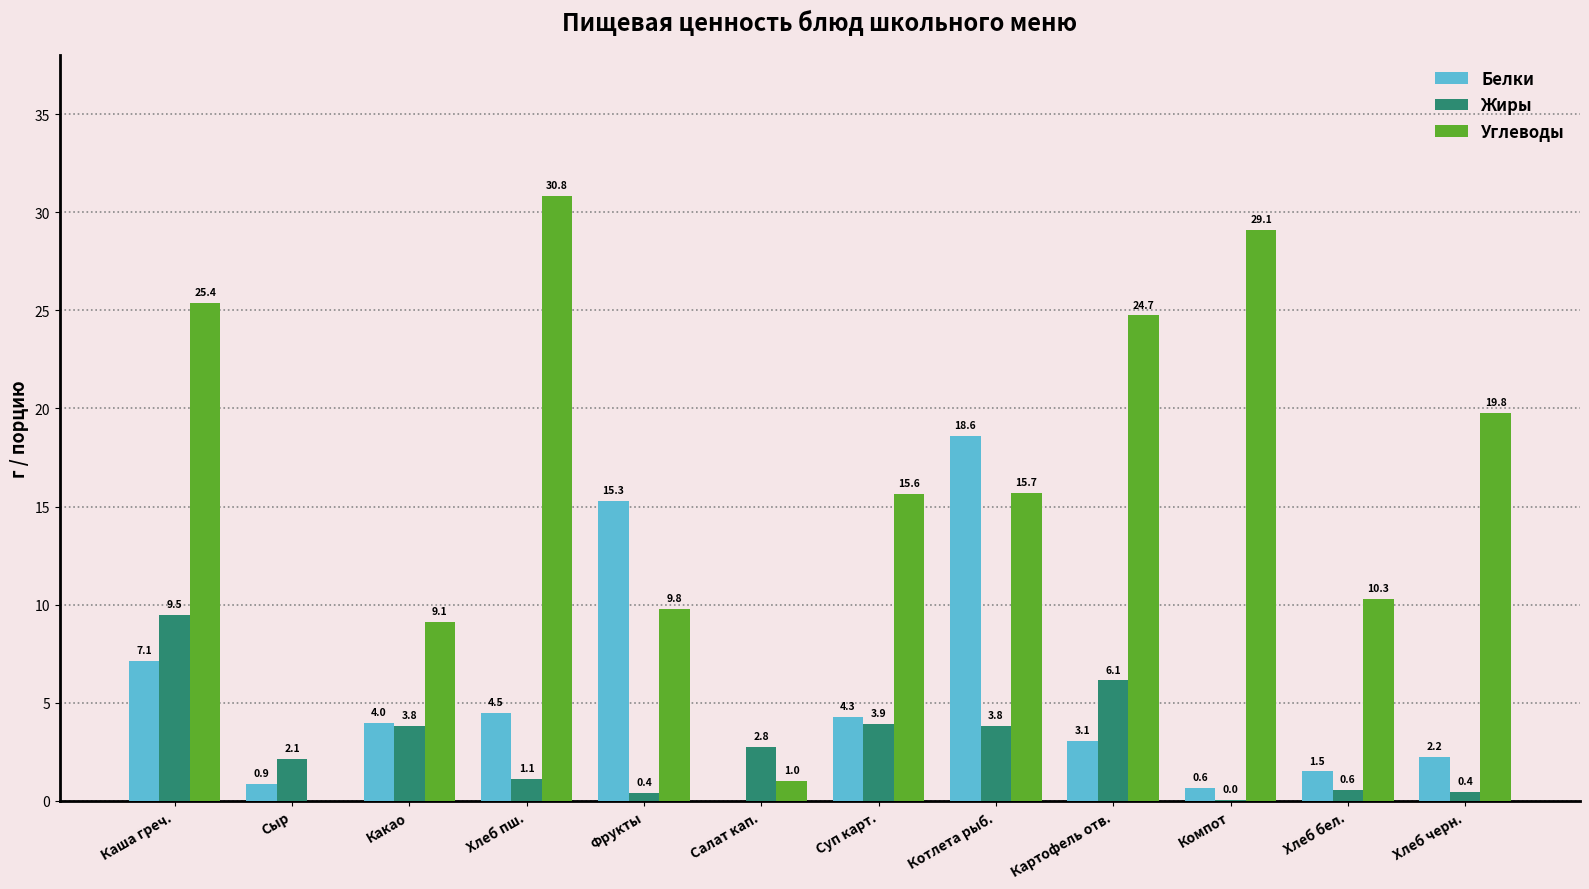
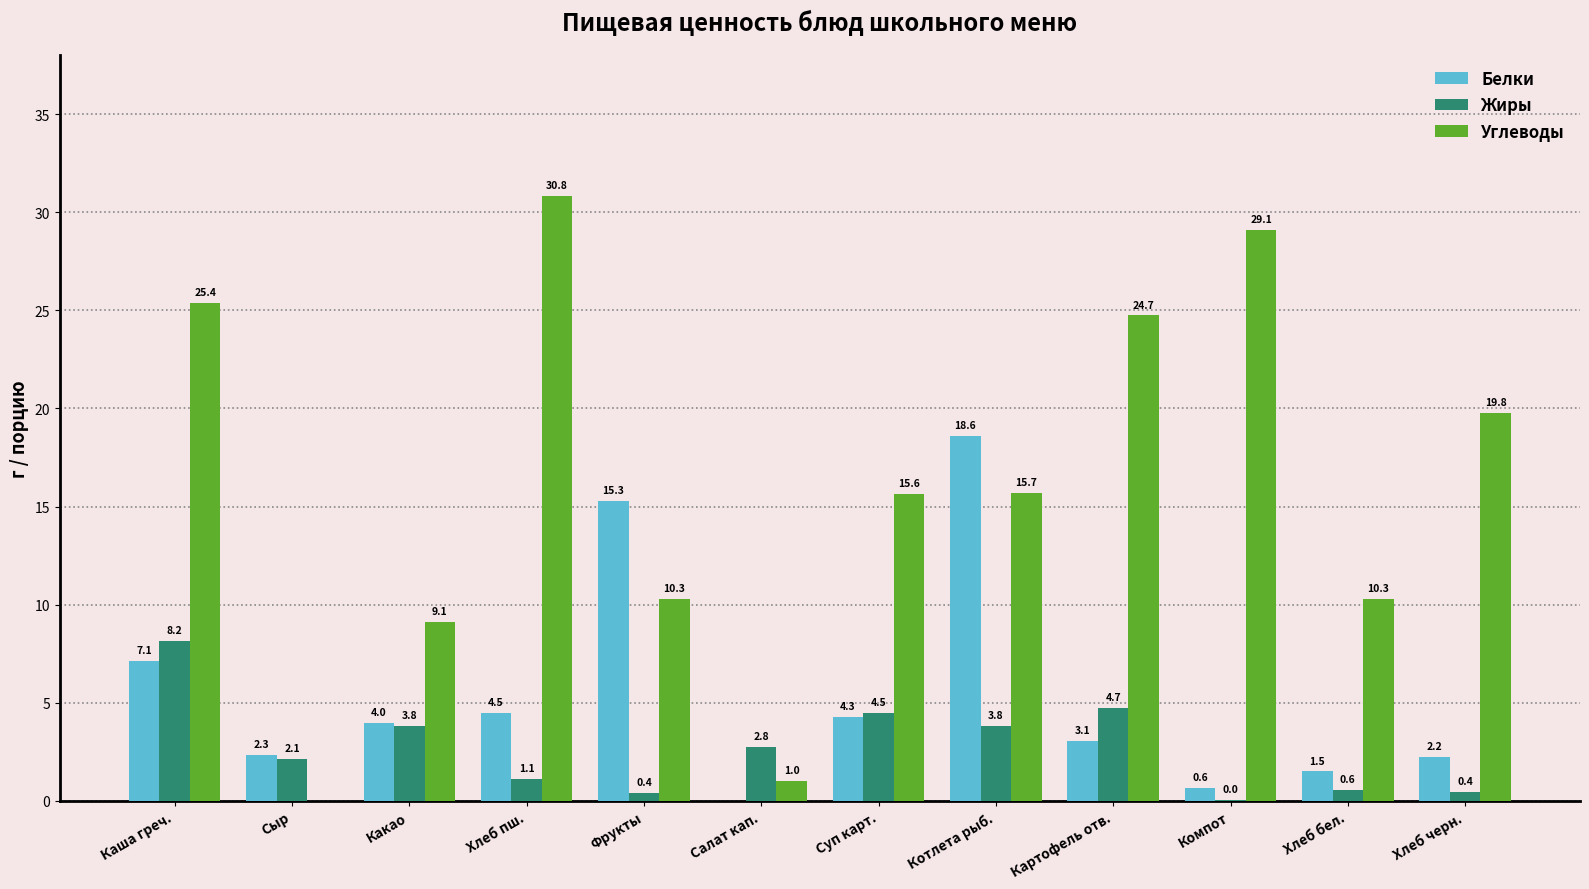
Жиры, Каша греч.: 9.5 -> 8.2
Белки, Сыр: 0.9 -> 2.3
Углеводы, Фрукты: 9.8 -> 10.3
Жиры, Суп карт.: 3.9 -> 4.5
Жиры, Картофель отв.: 6.1 -> 4.7
